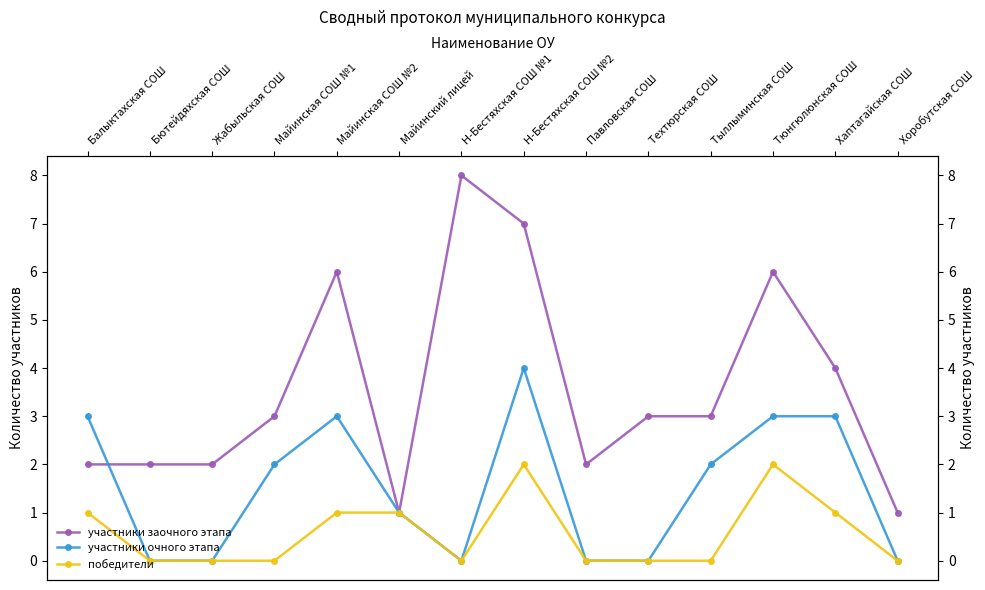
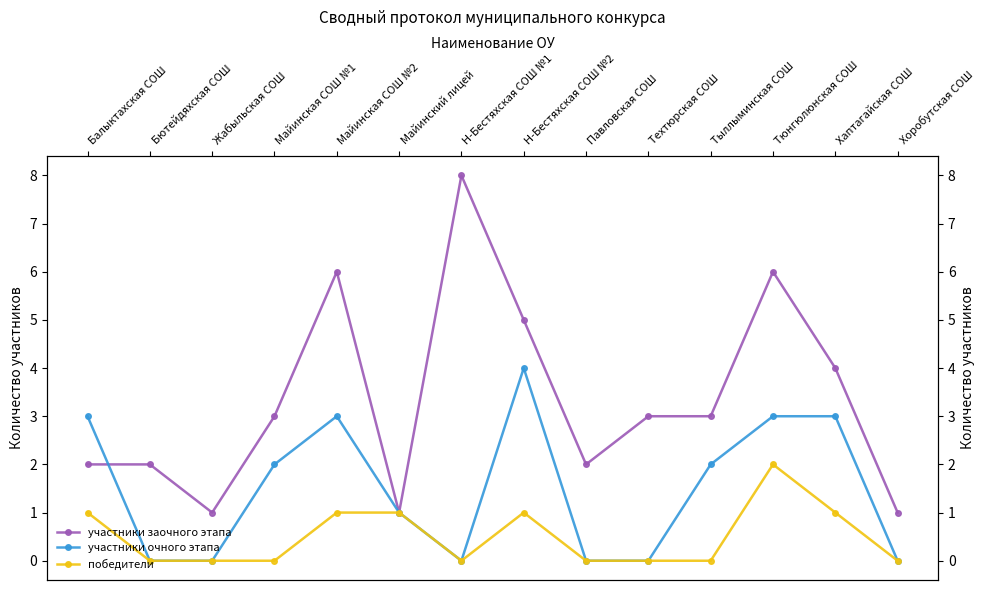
участники заочного этапа, Жабыльская СОШ: 2 -> 1
участники заочного этапа, Н-Бестяхская СОШ №2: 7 -> 5
победители, Н-Бестяхская СОШ №2: 2 -> 1
